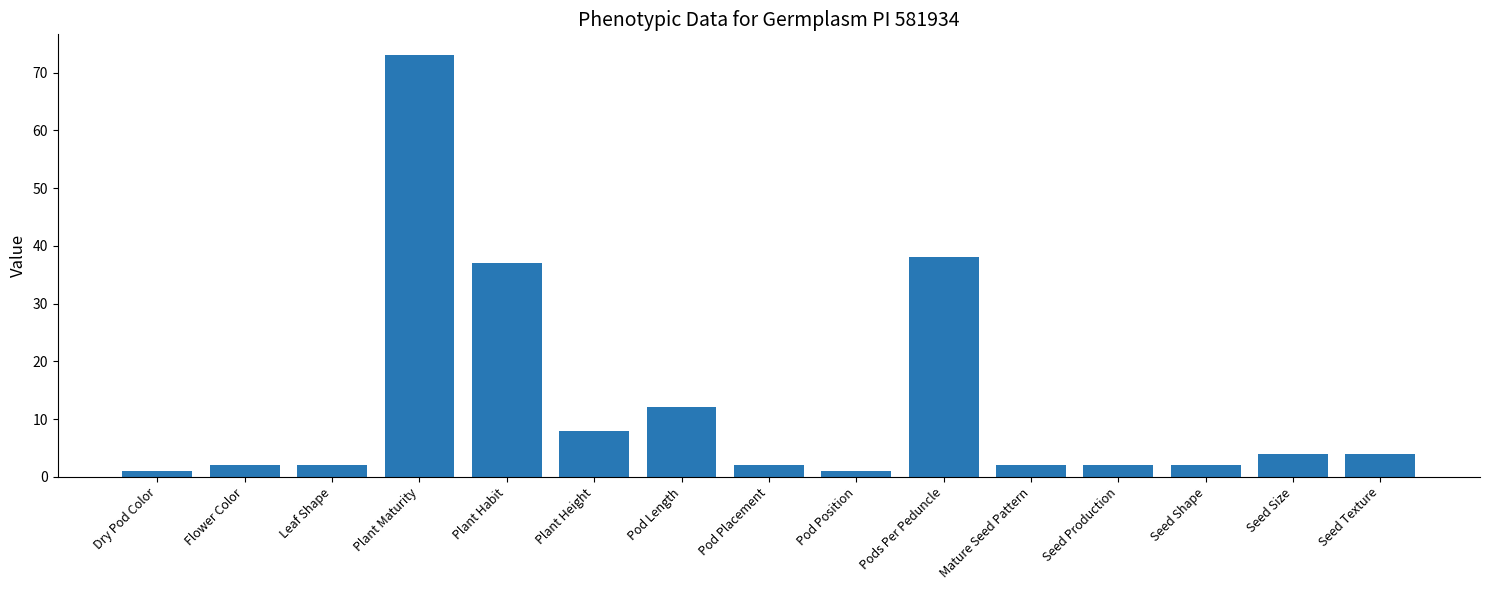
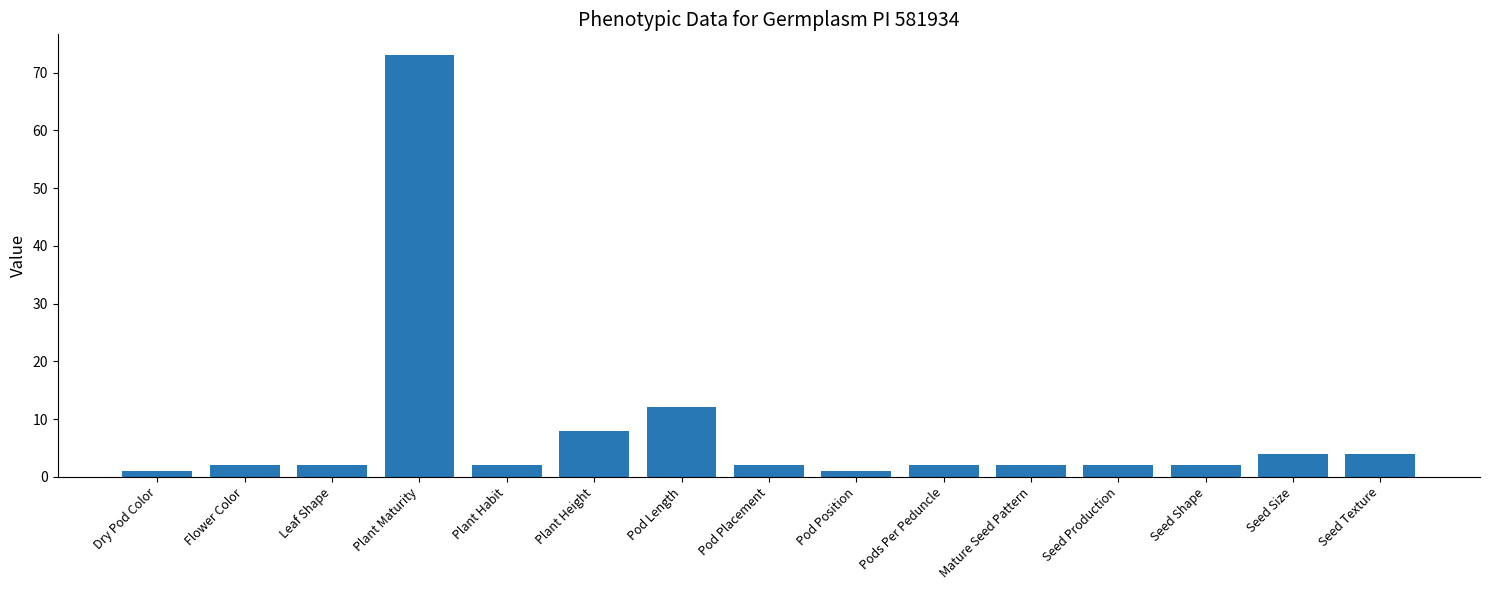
Plant Habit: 37 -> 2
Pods Per Peduncle: 38 -> 2
